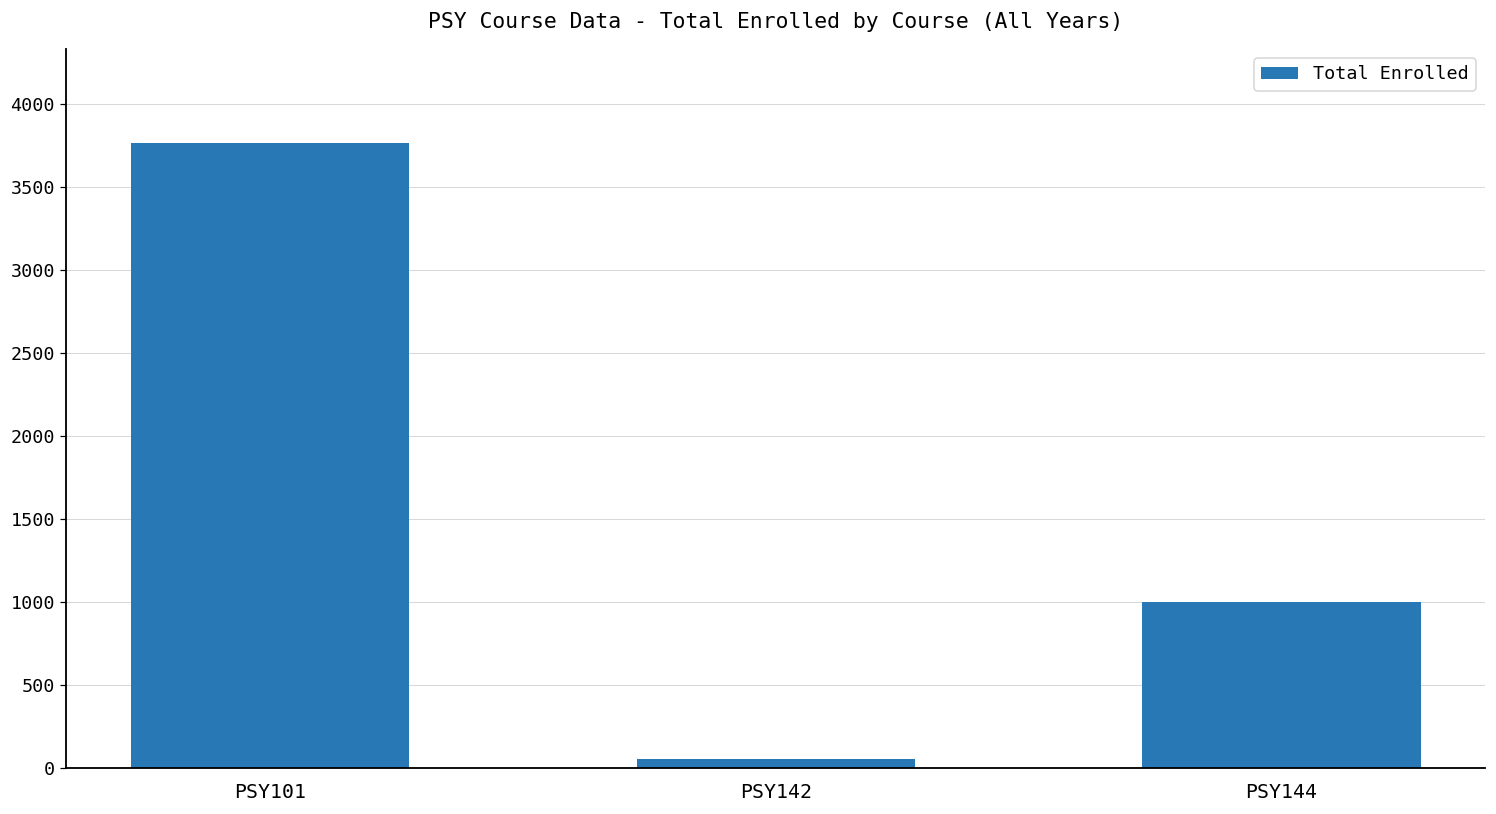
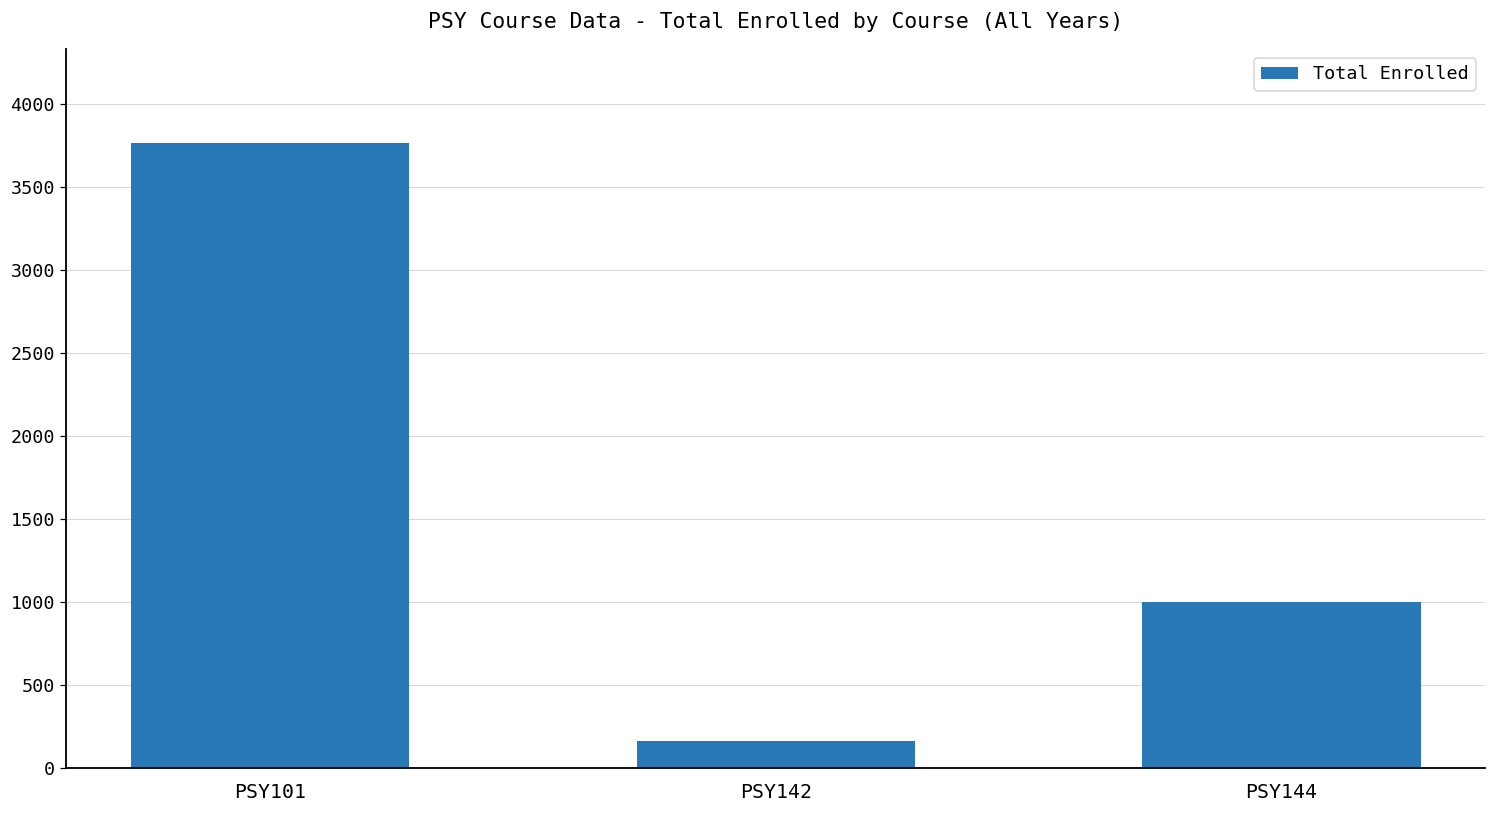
PSY142: 60 -> 160
